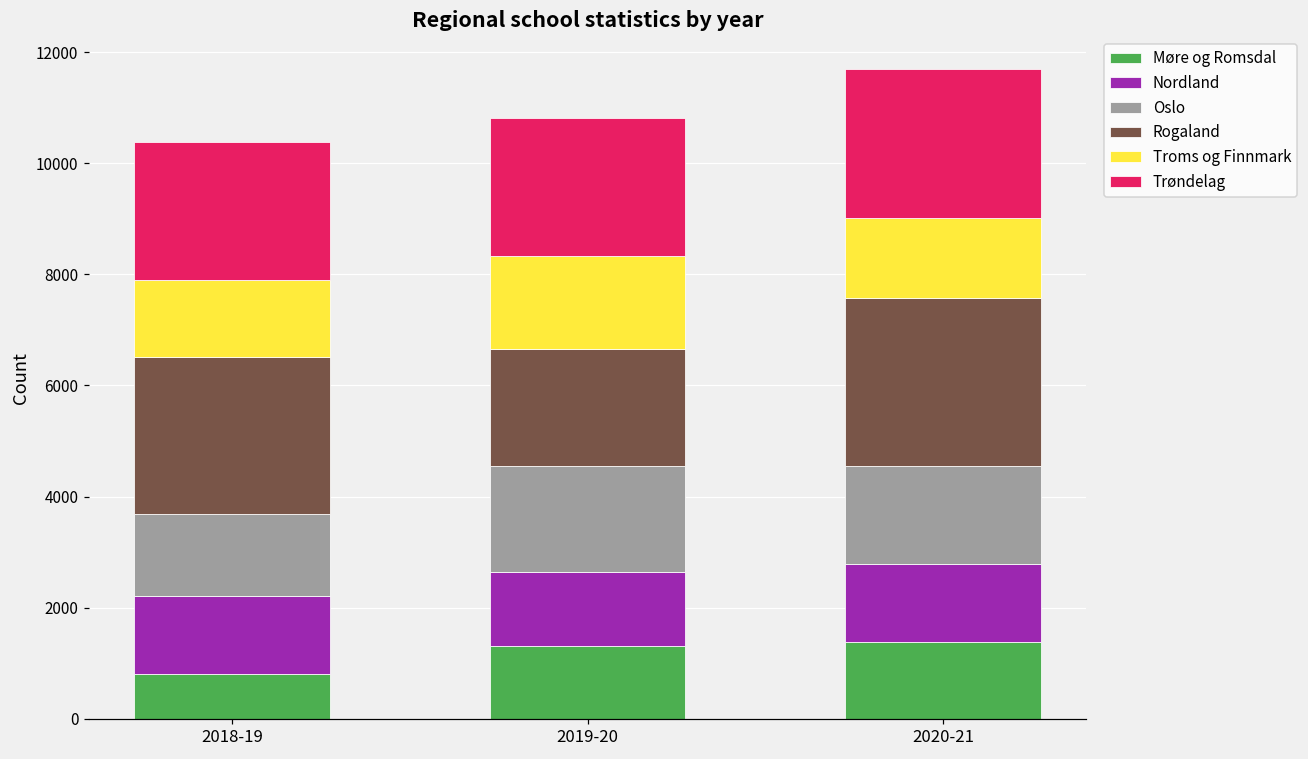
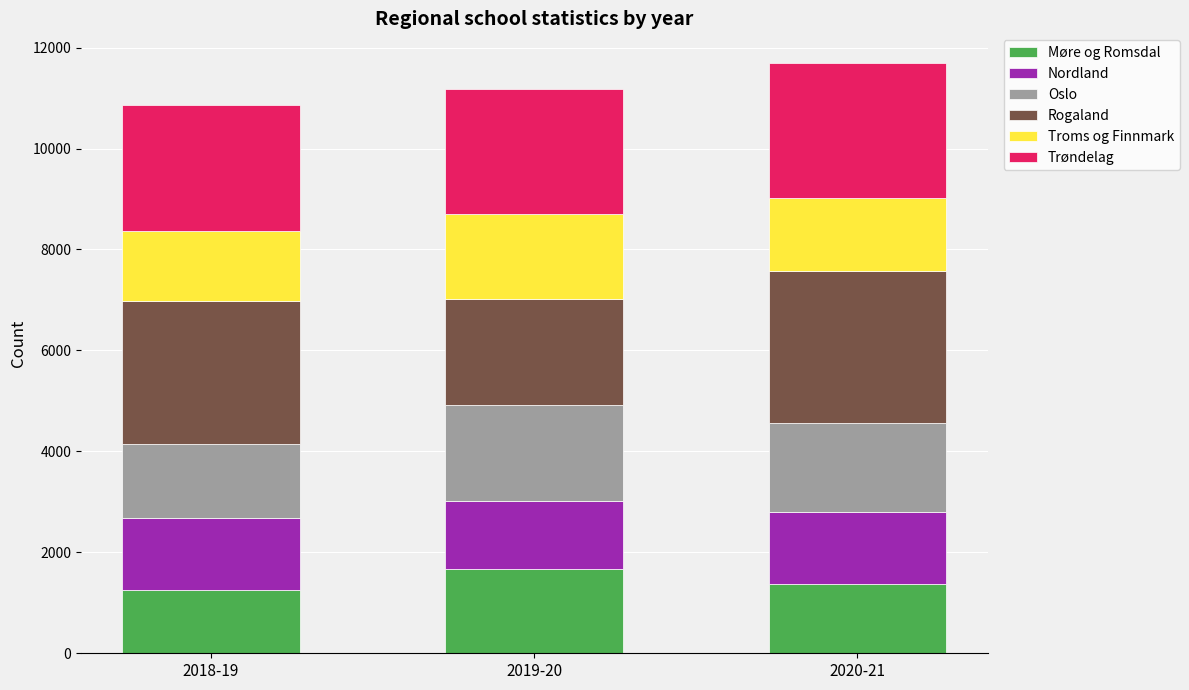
Møre og Romsdal, 2018-19: 800 -> 1300
Møre og Romsdal, 2019-20: 1300 -> 1700
